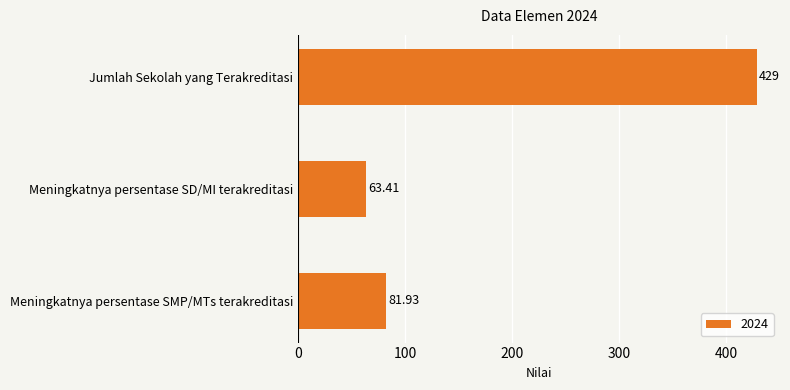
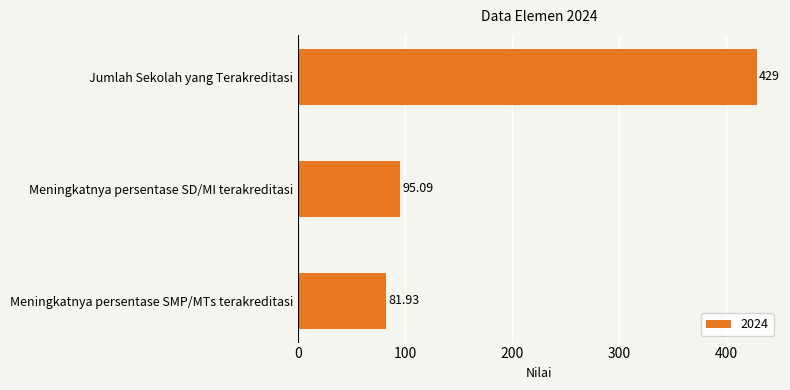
Meningkatnya persentase SD/MI terakreditasi: 63.41 -> 95.09
